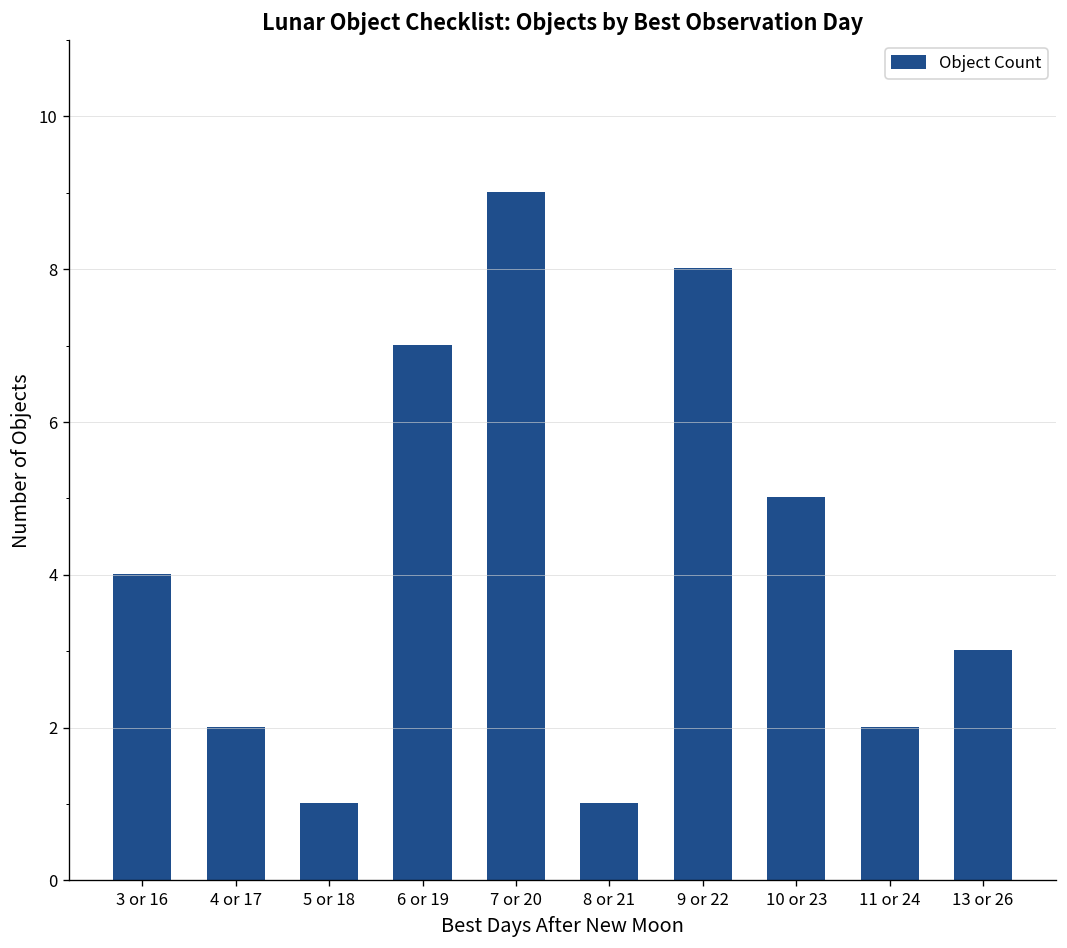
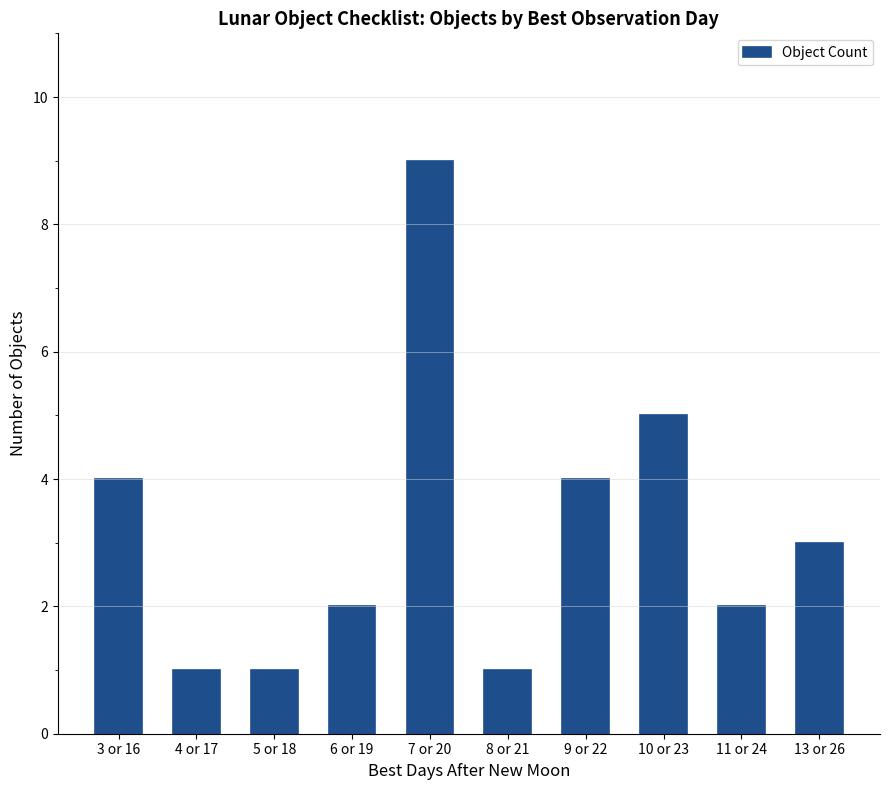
4 or 17: 2 -> 1
6 or 19: 7 -> 2
9 or 22: 8 -> 4
